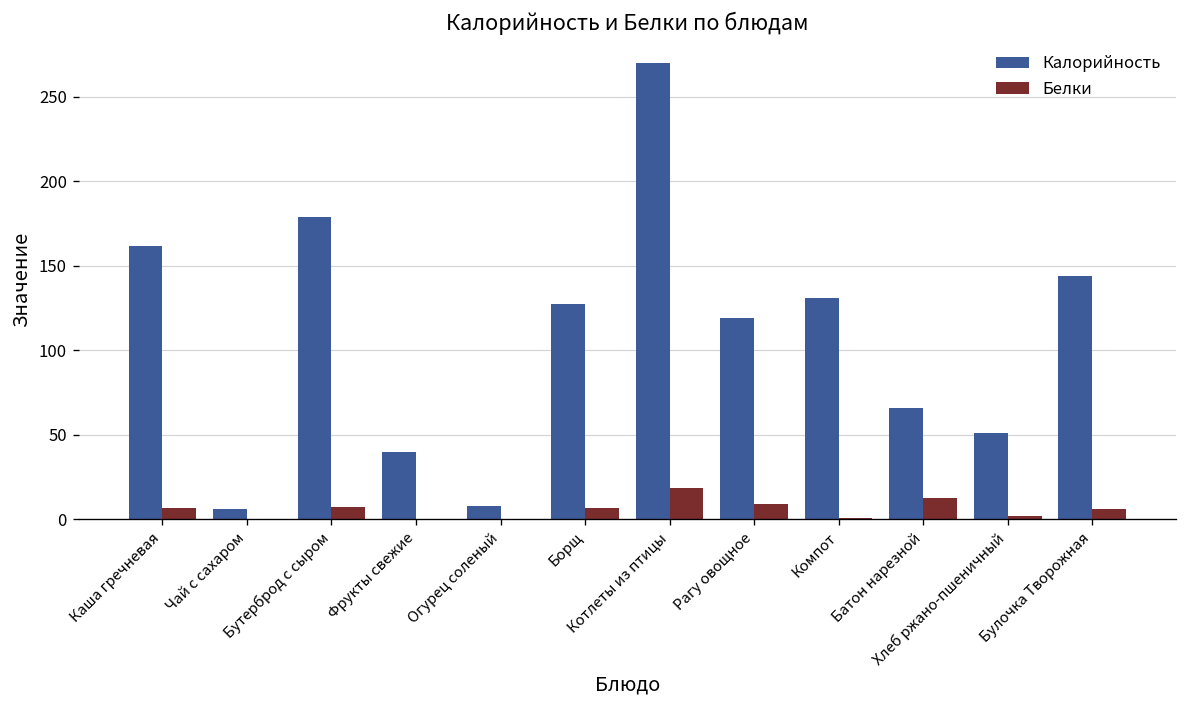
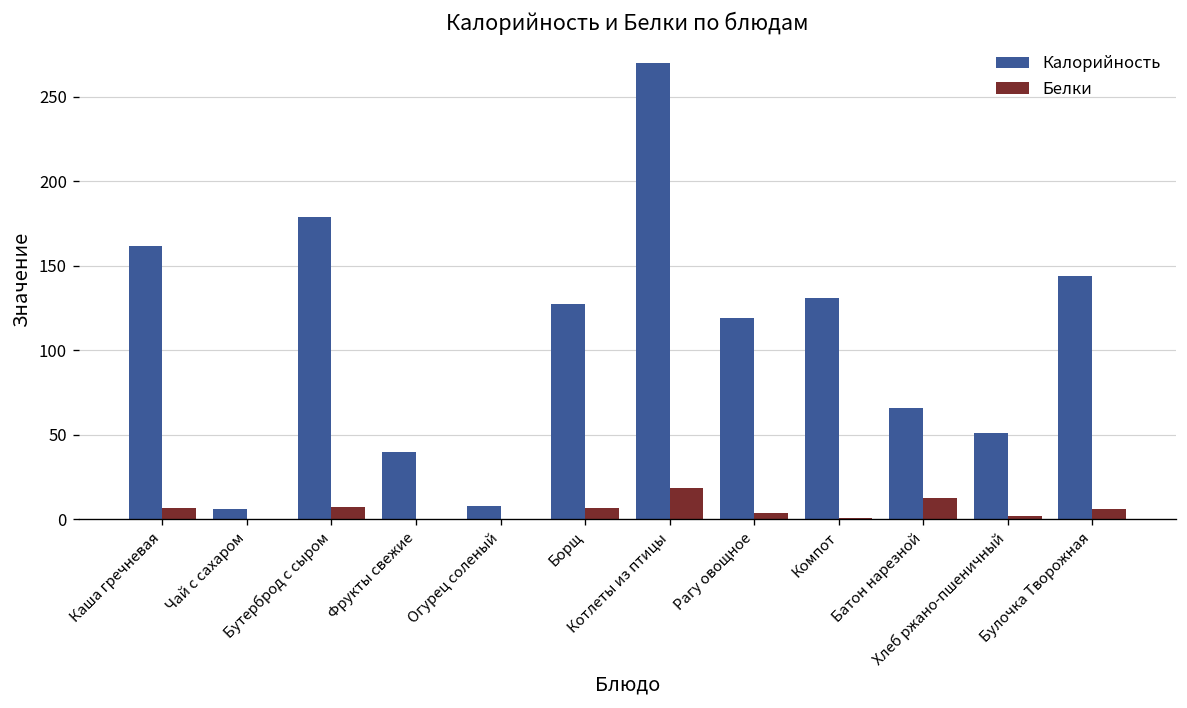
Белки, Рагу овощное: 9 -> 4
